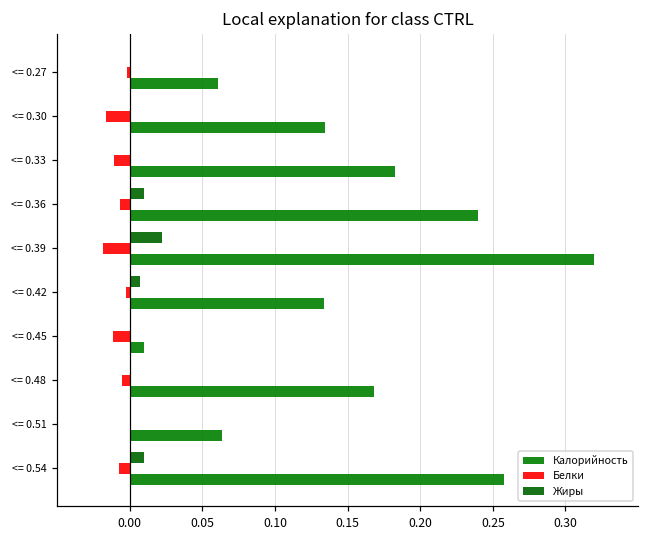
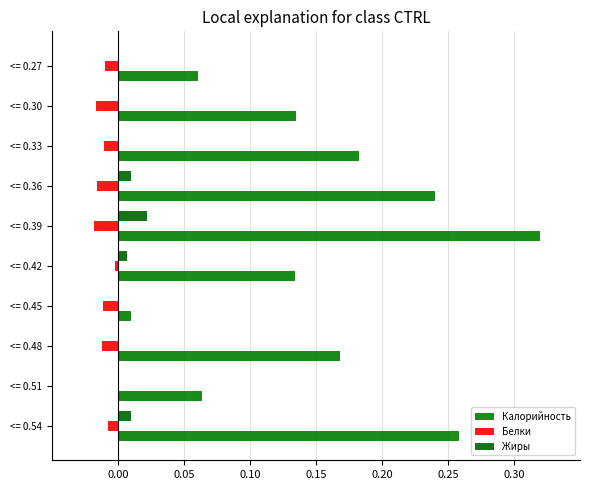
Белки, <= 0.27: -0.002 -> -0.010
Белки, <= 0.36: -0.006 -> -0.016
Белки, <= 0.48: -0.005 -> -0.012
